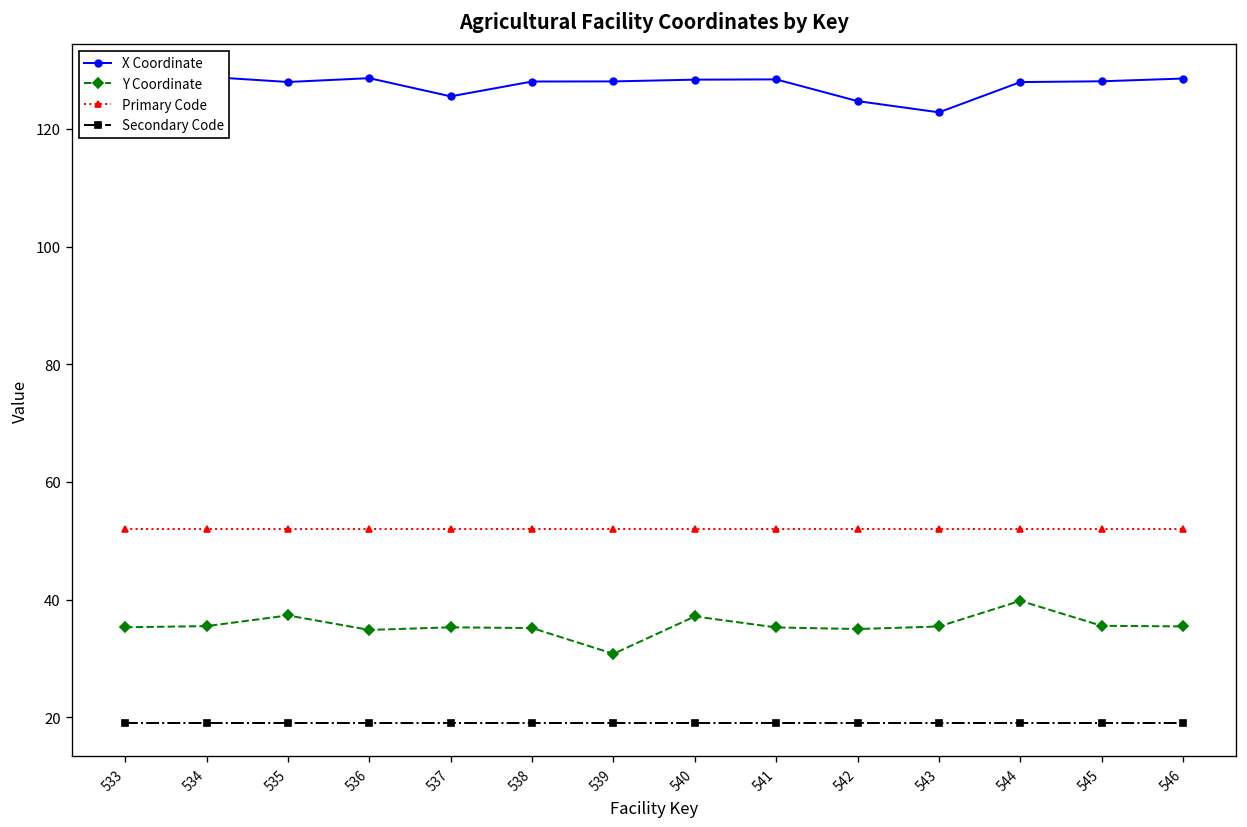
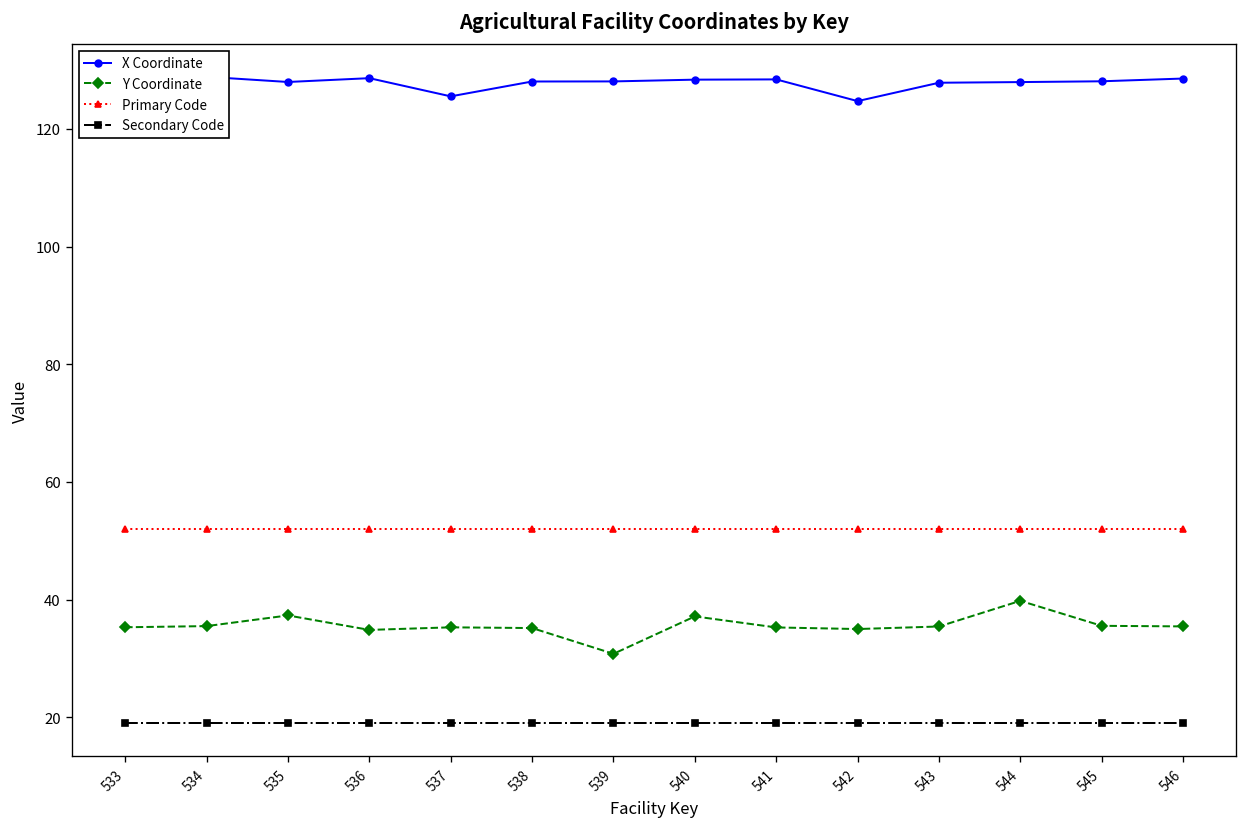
X Coordinate, 543: 123 -> 128
